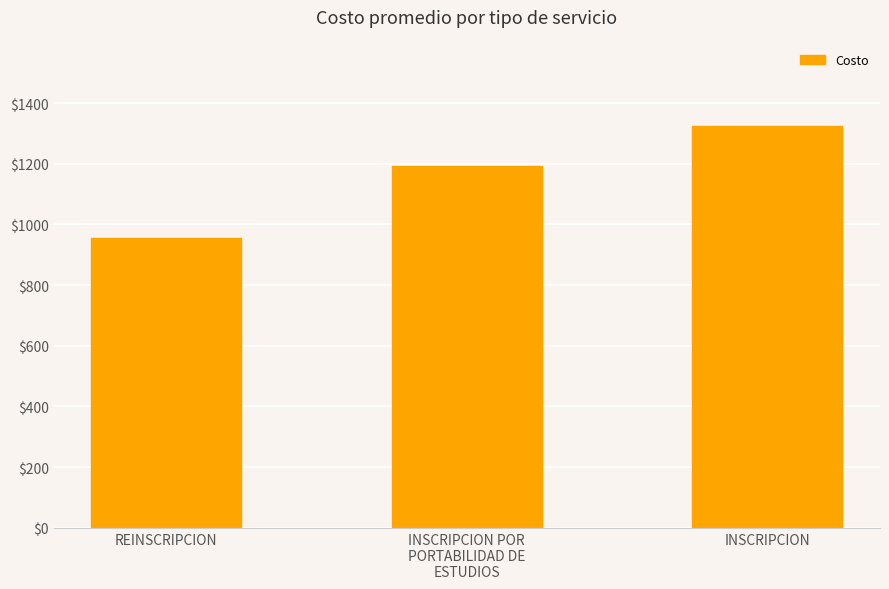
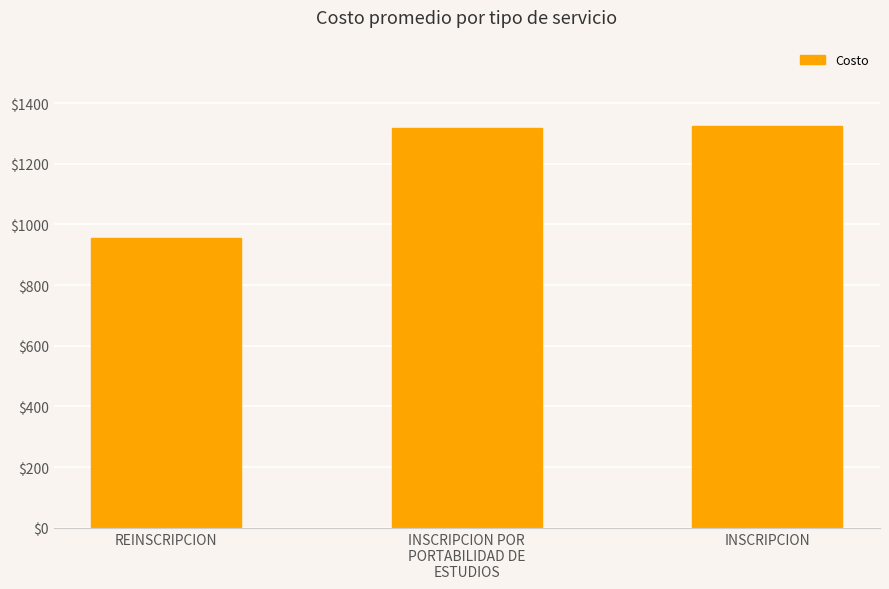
INSCRIPCION POR PORTABILIDAD DE ESTUDIOS: $1190 -> $1320
